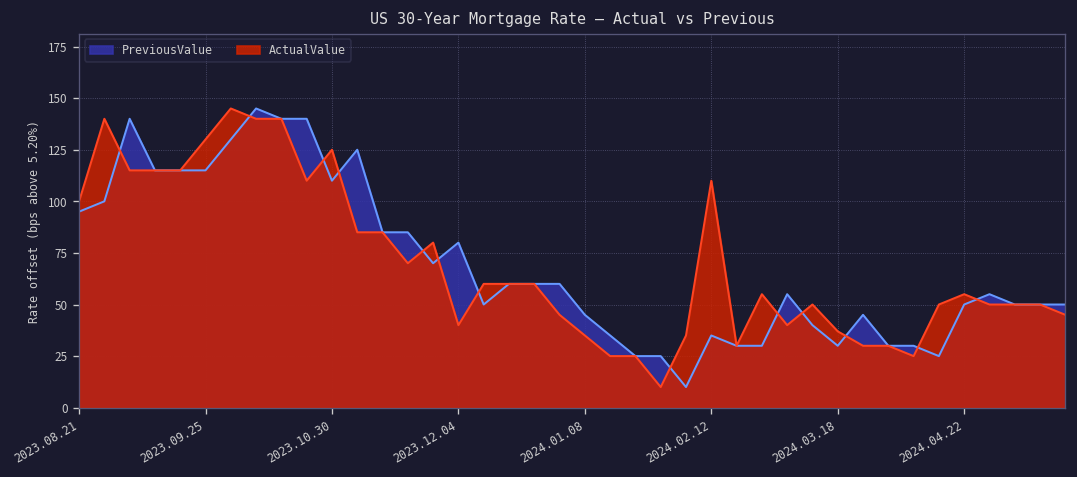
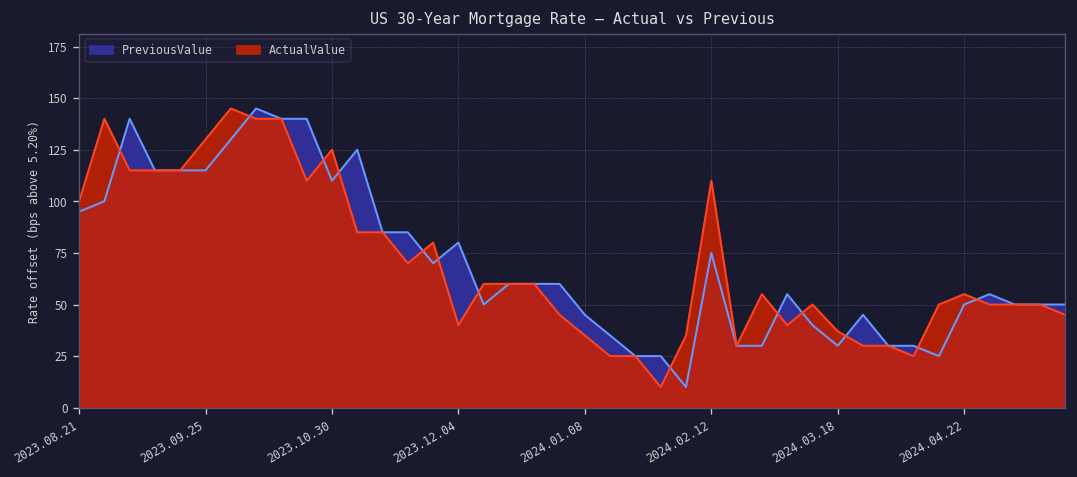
PreviousValue, 2024.02.12: 35 -> 75
